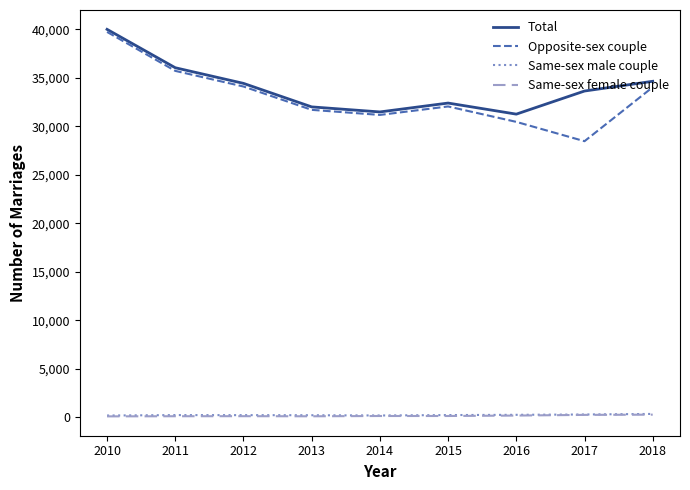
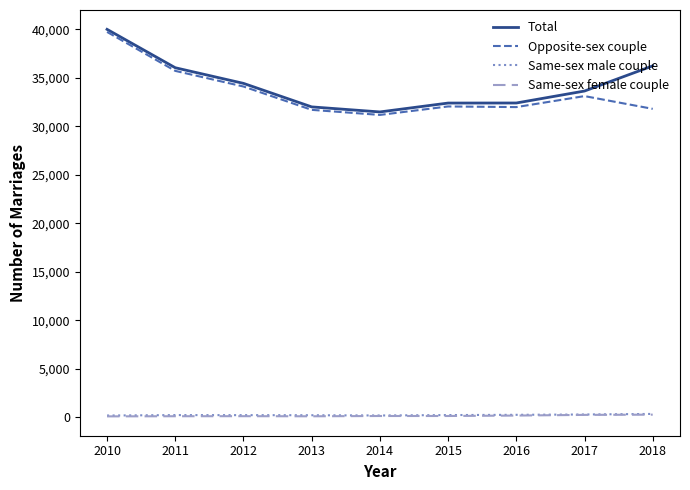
Total, 2016: 31,000 -> 32,000
Opposite-sex couple, 2016: 30,000 -> 32,000
Opposite-sex couple, 2017: 28,000 -> 33,000
Total, 2018: 35,000 -> 36,000
Opposite-sex couple, 2018: 34,000 -> 32,000
